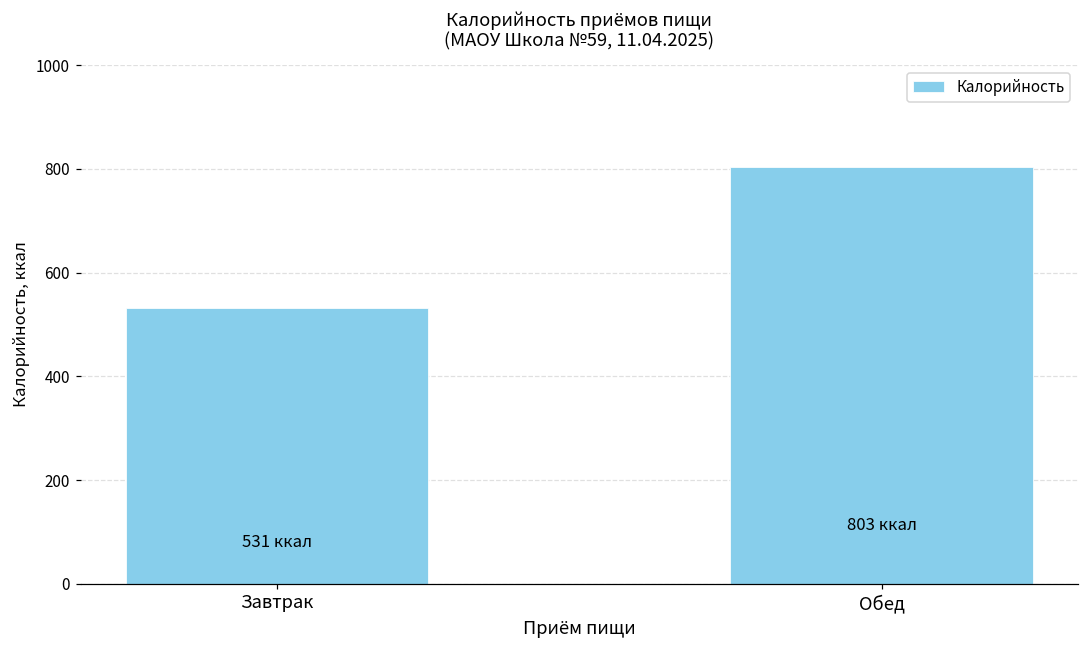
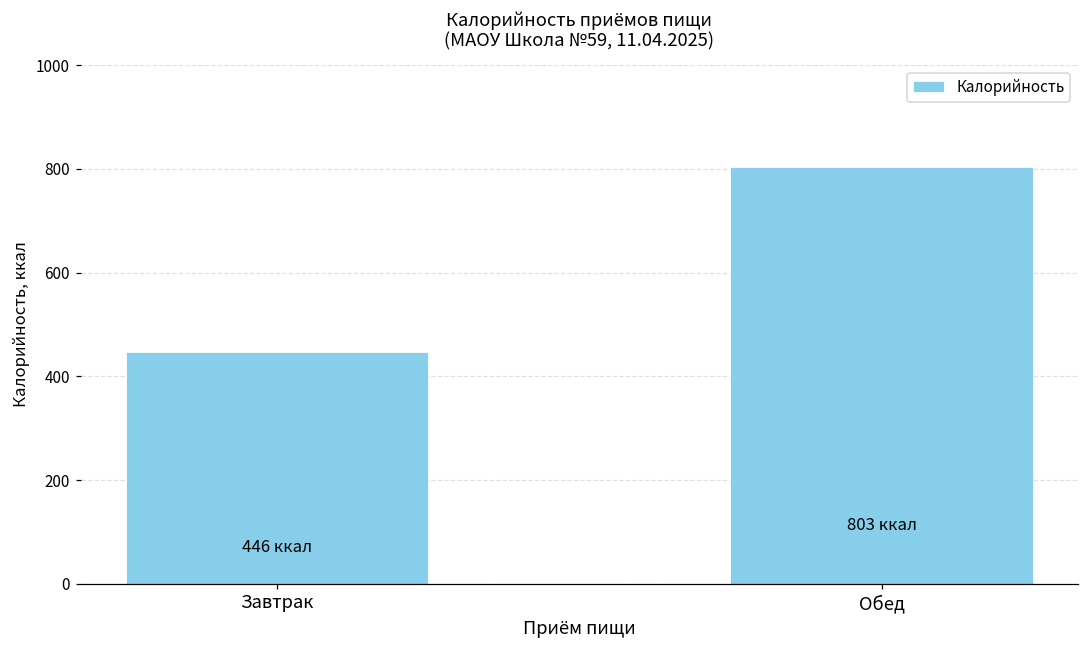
Завтрак: 531 -> 446
